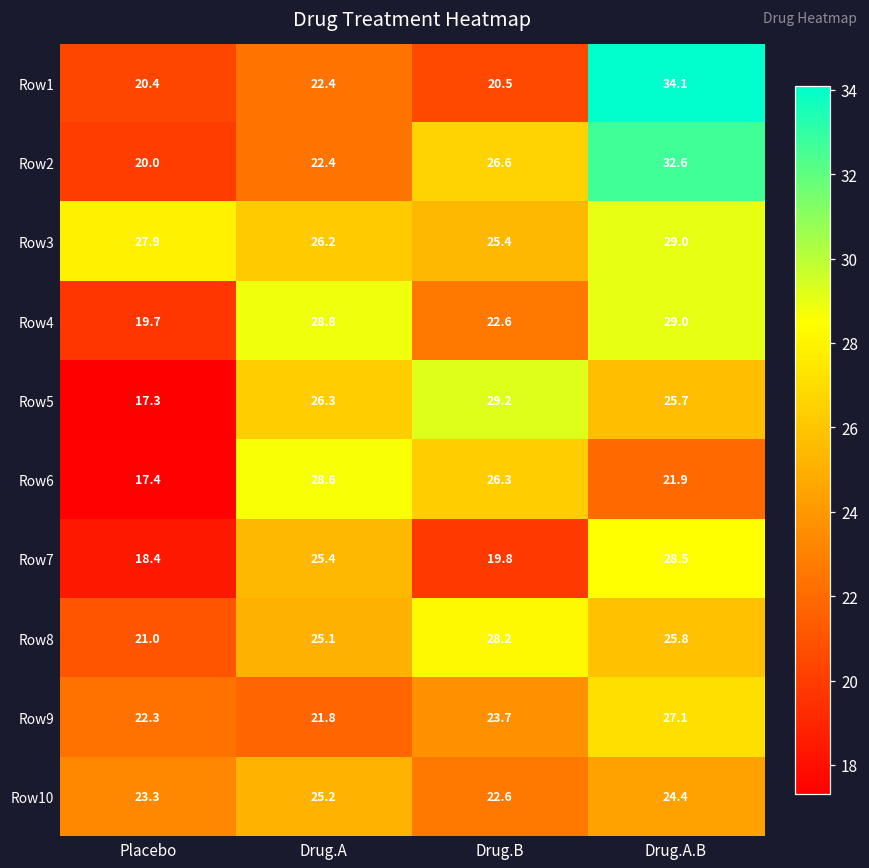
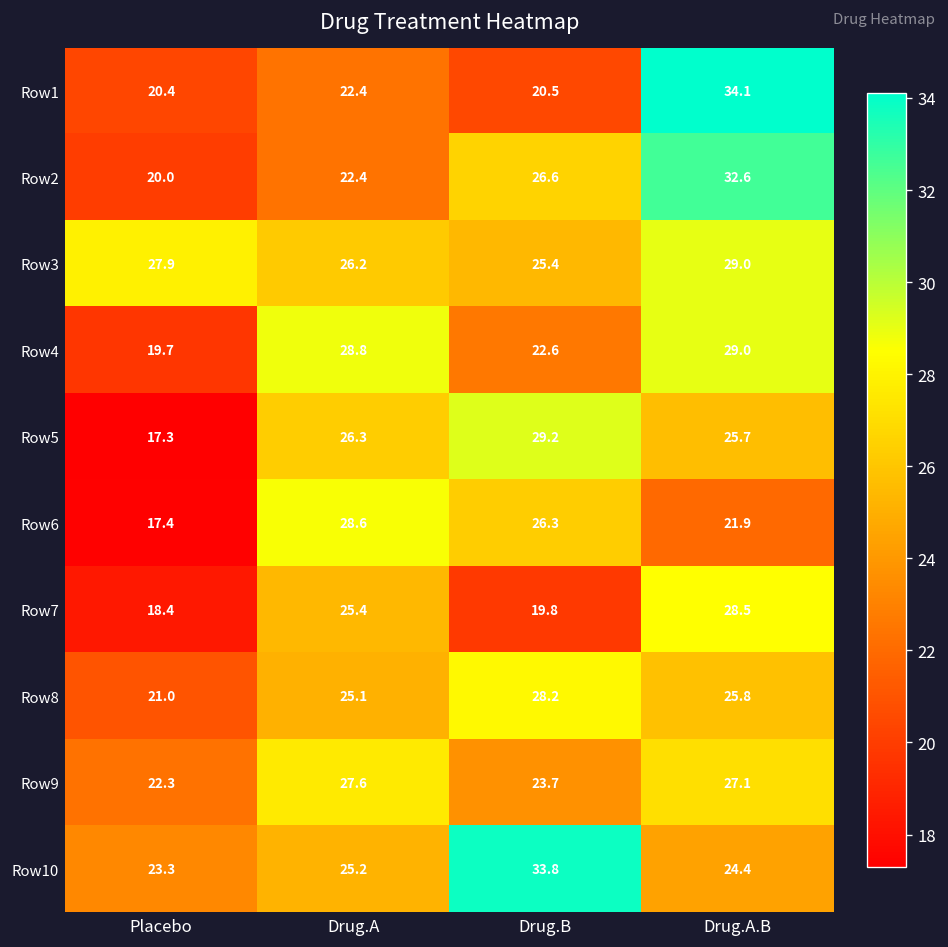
Row9, Drug.A: 21.8 -> 27.6
Row10, Drug.B: 22.6 -> 33.8
